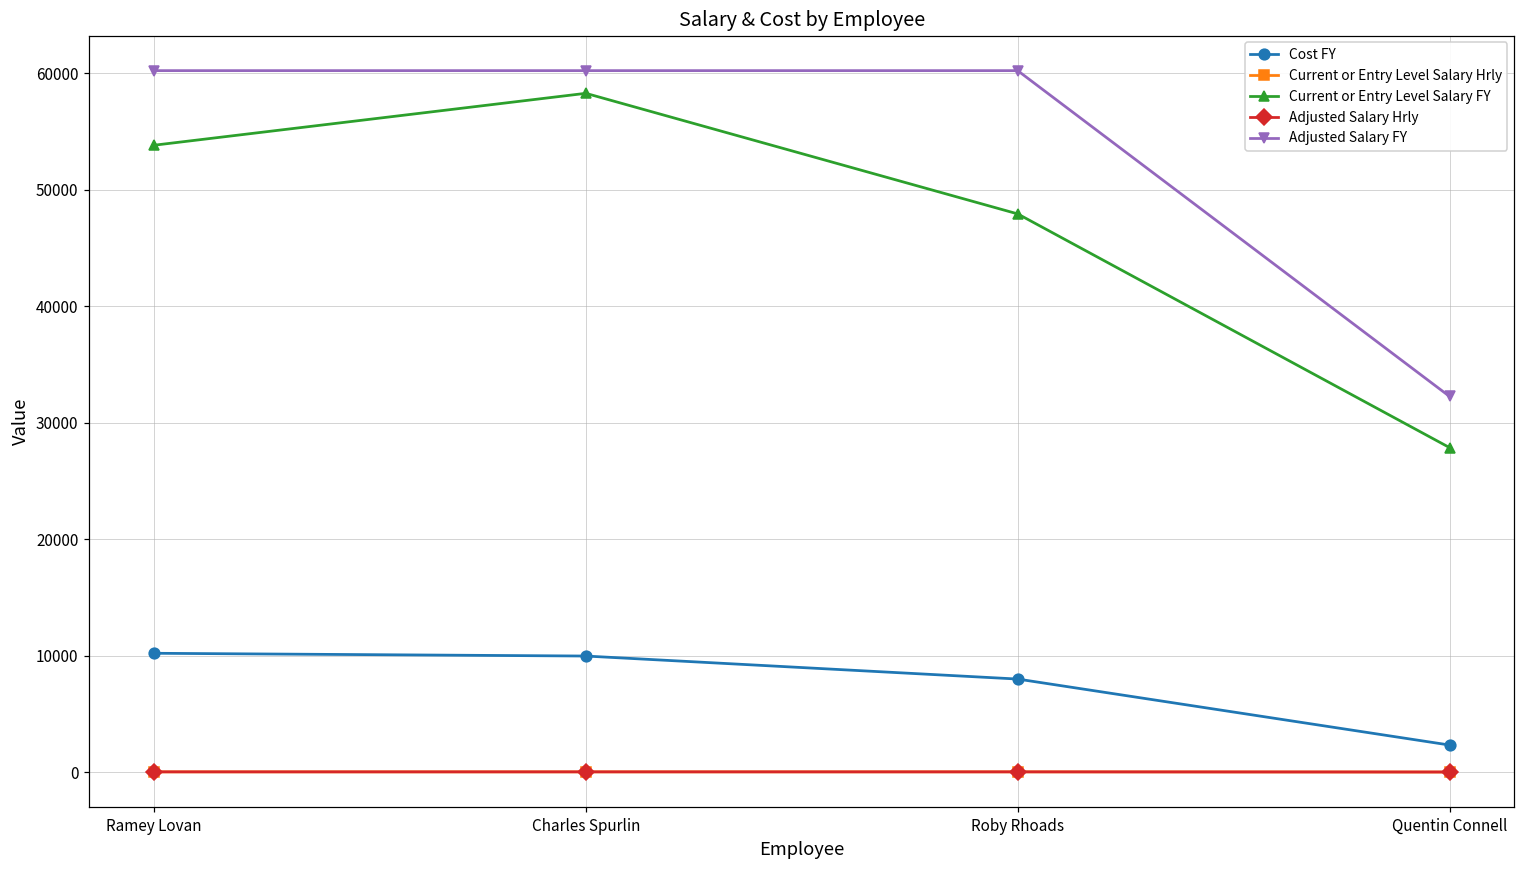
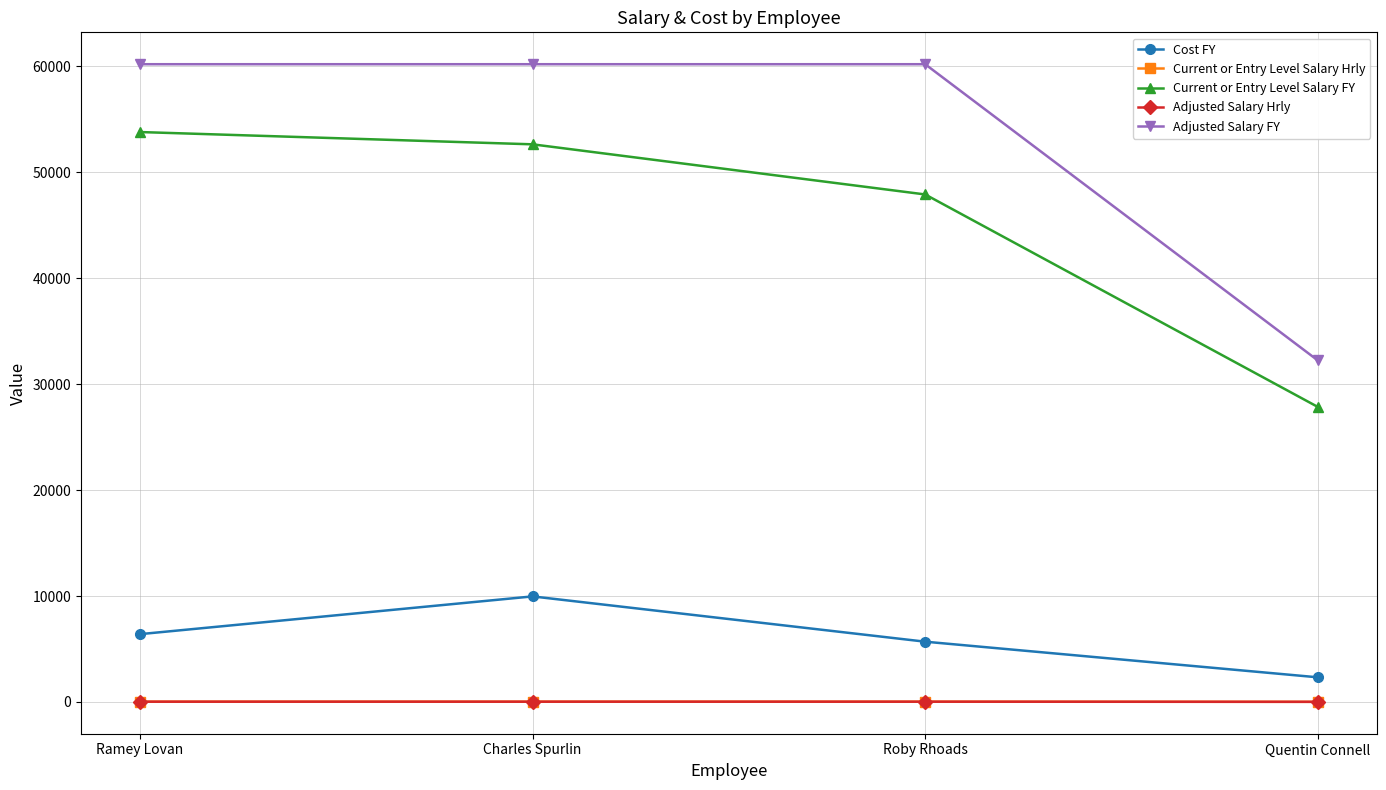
Cost FY, Ramey Lovan: 10200 -> 6400
Current or Entry Level Salary FY, Charles Spurlin: 58300 -> 52700
Cost FY, Roby Rhoads: 8000 -> 5700
